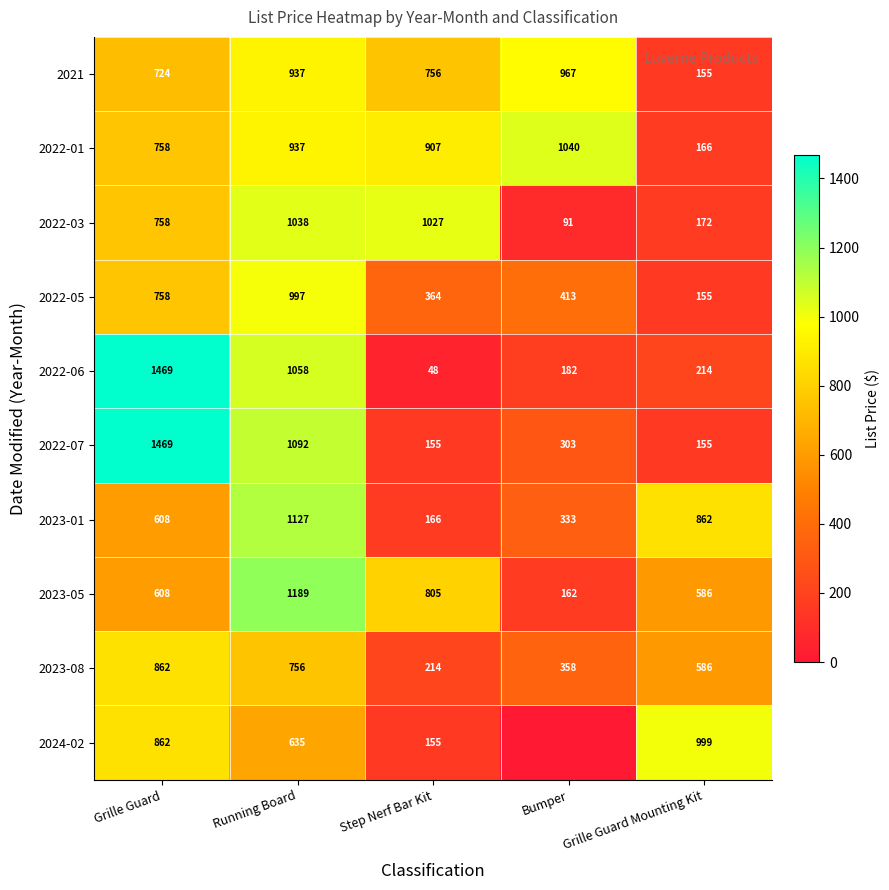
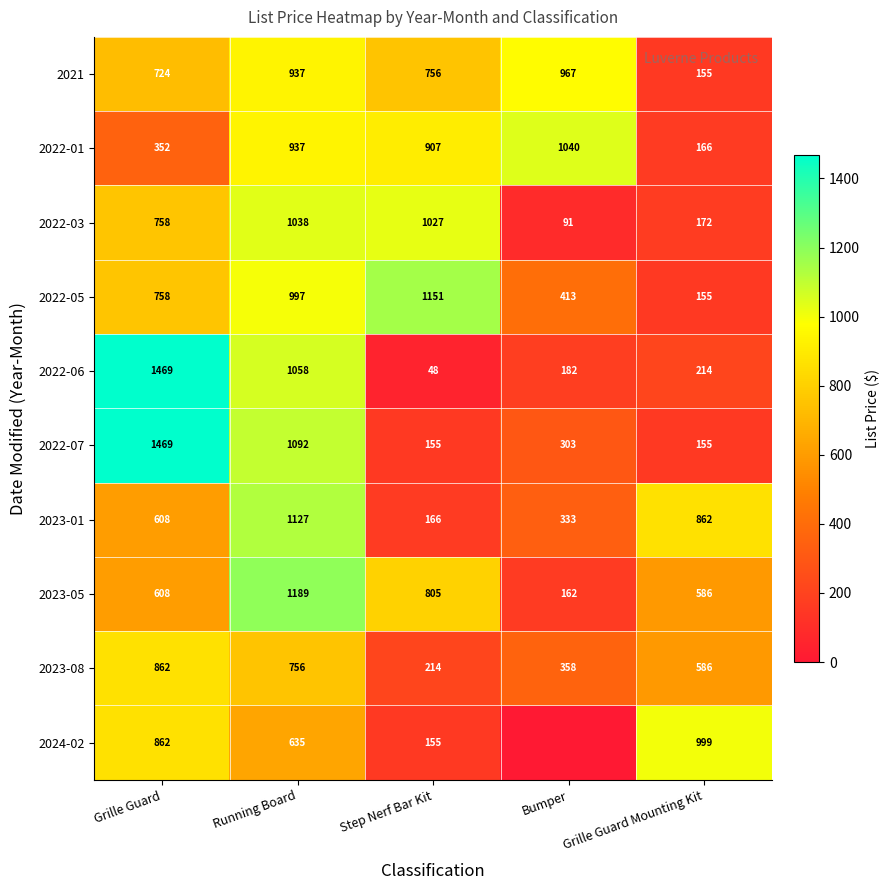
2022-01, Grille Guard: 758 -> 352
2022-05, Step Nerf Bar Kit: 364 -> 1151
